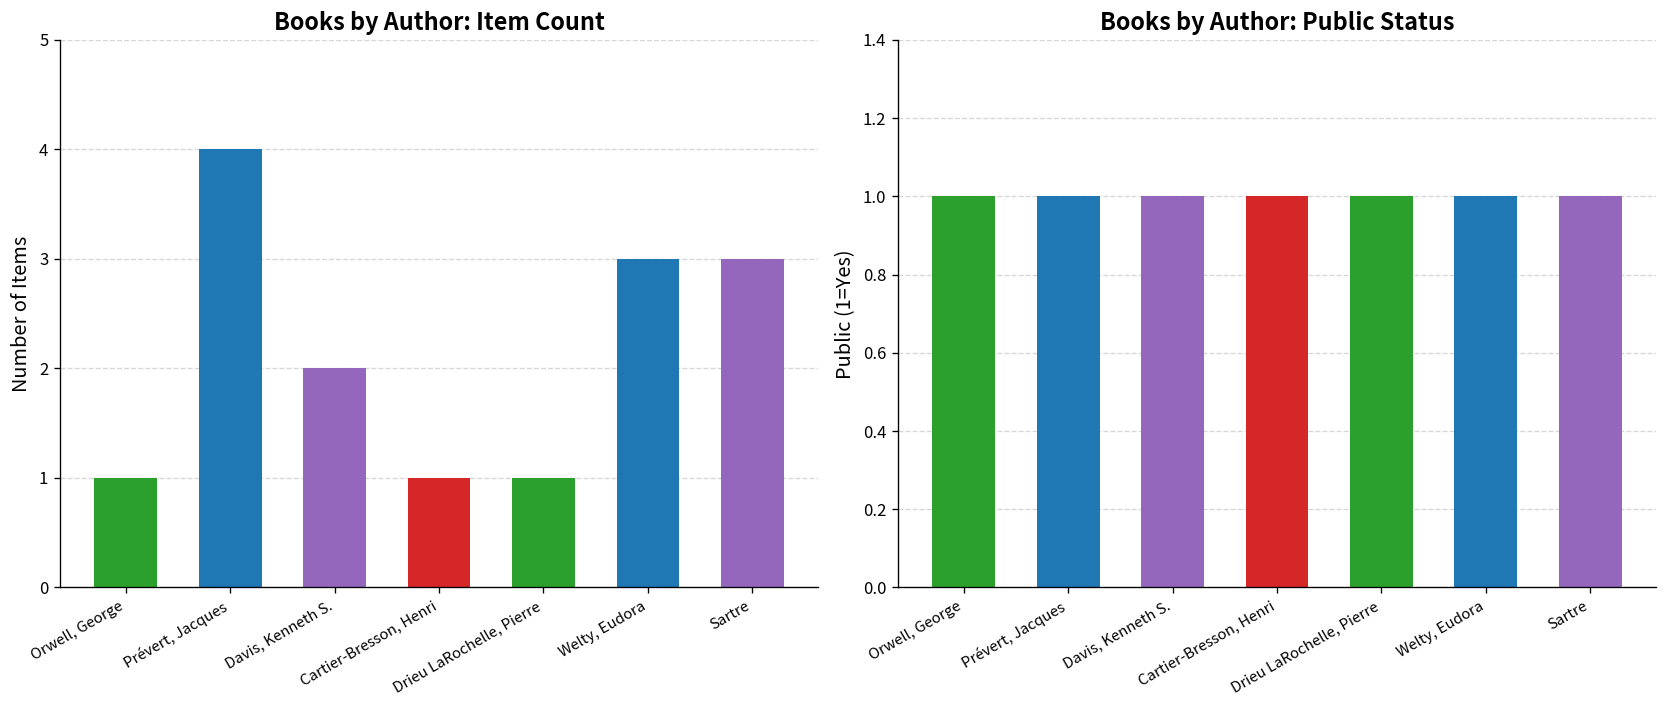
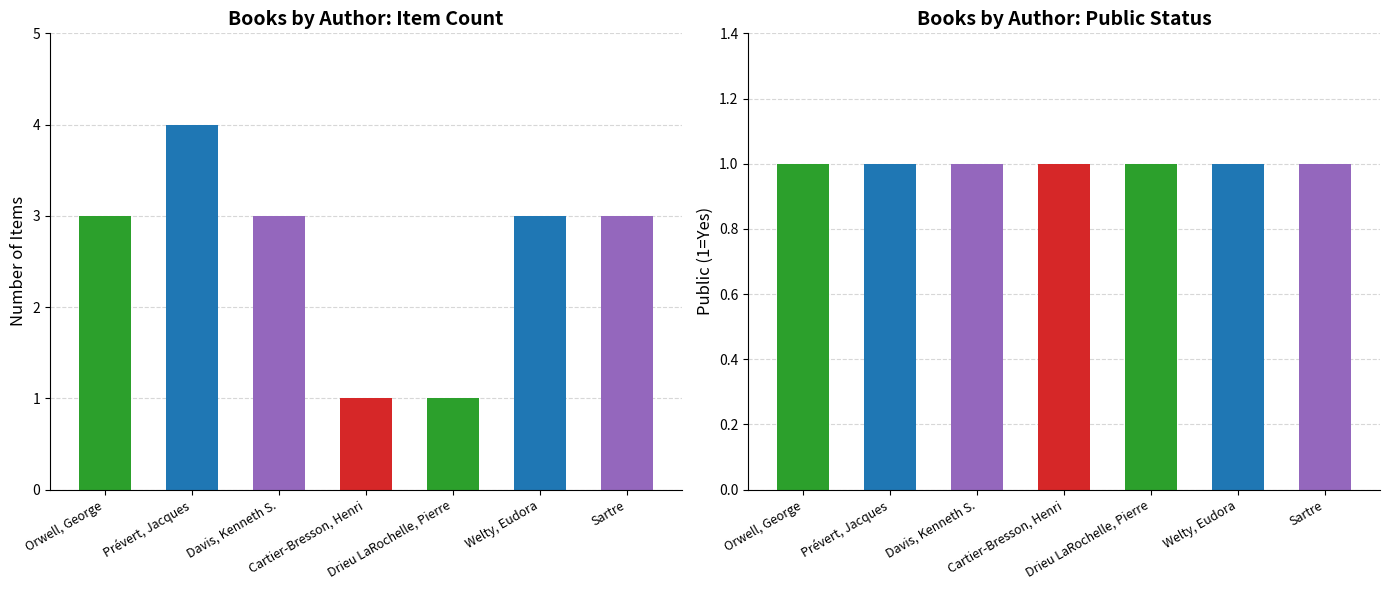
Books by Author: Item Count, Orwell, George: 1 -> 3
Books by Author: Item Count, Davis, Kenneth S.: 2 -> 3
